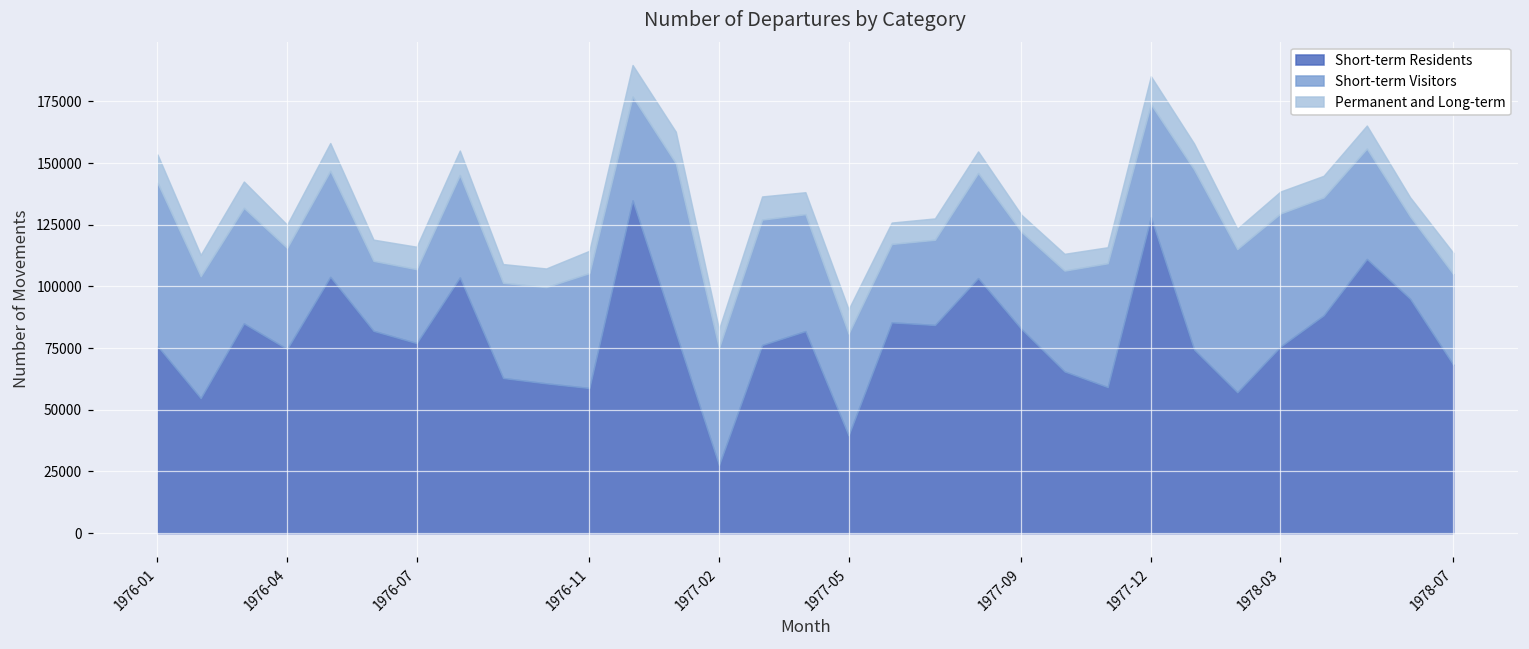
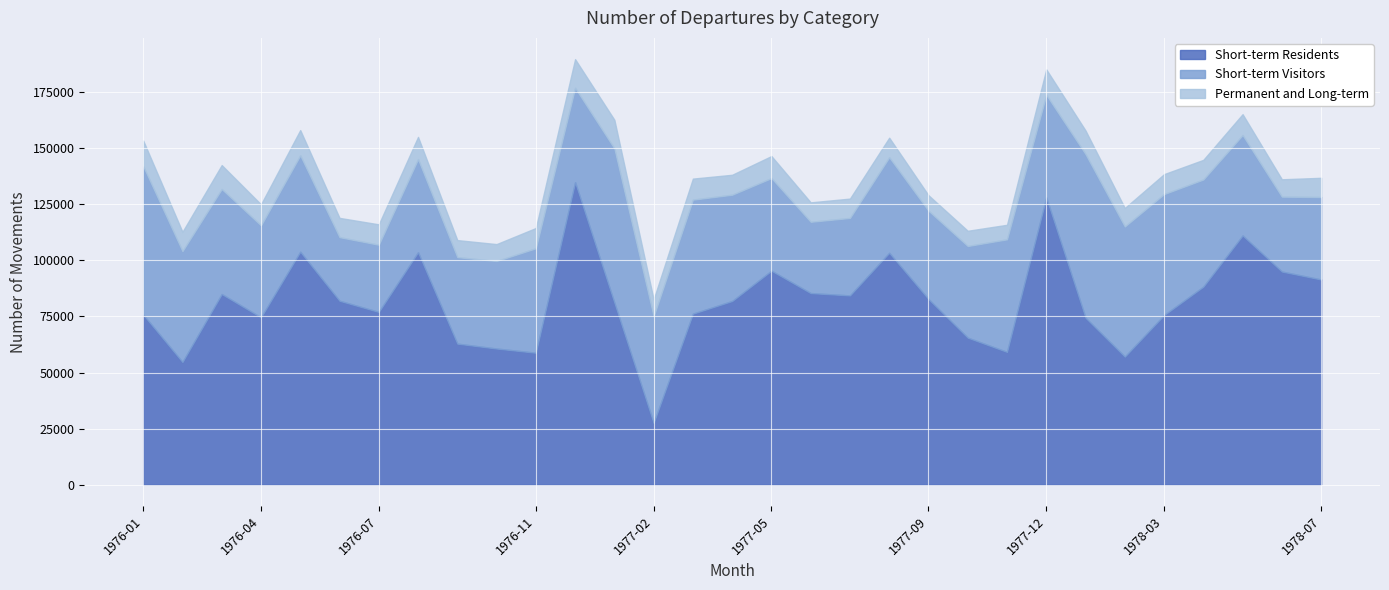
Short-term Residents, 1977-05: 40000 -> 95000
Short-term Residents, 1978-07: 68000 -> 91000
